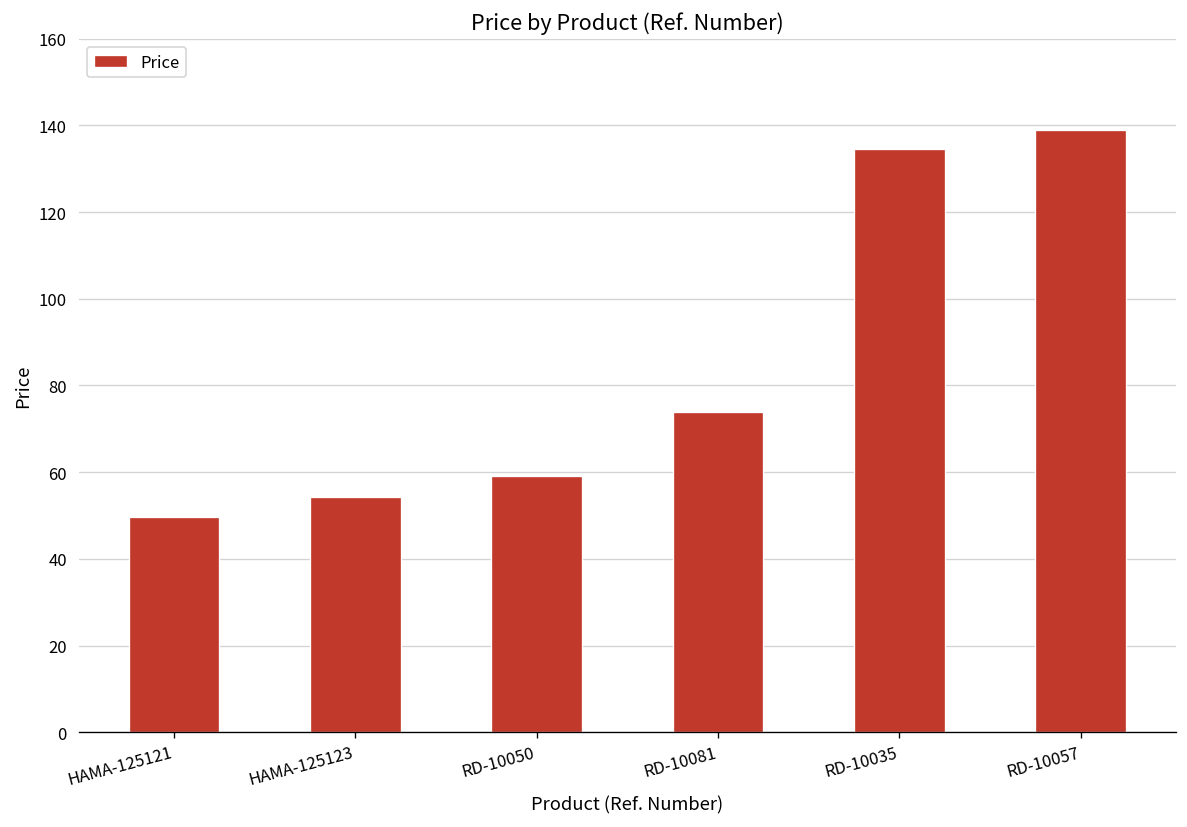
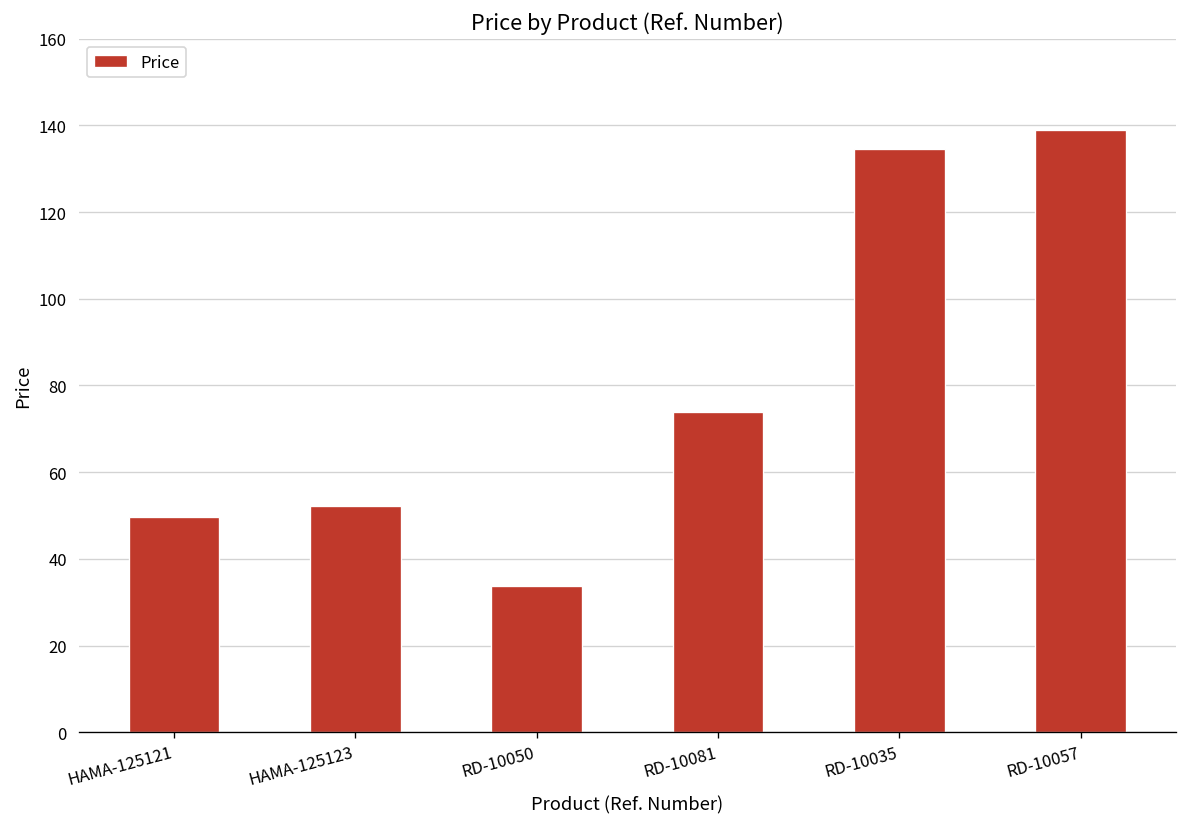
HAMA-125123: 54 -> 52
RD-10050: 59 -> 34
